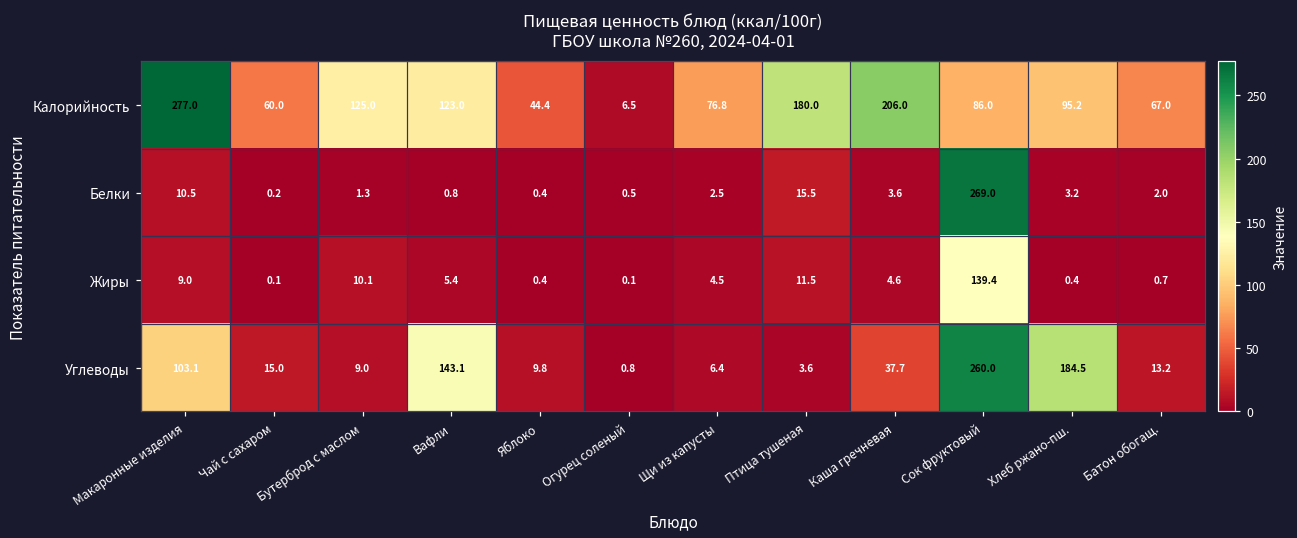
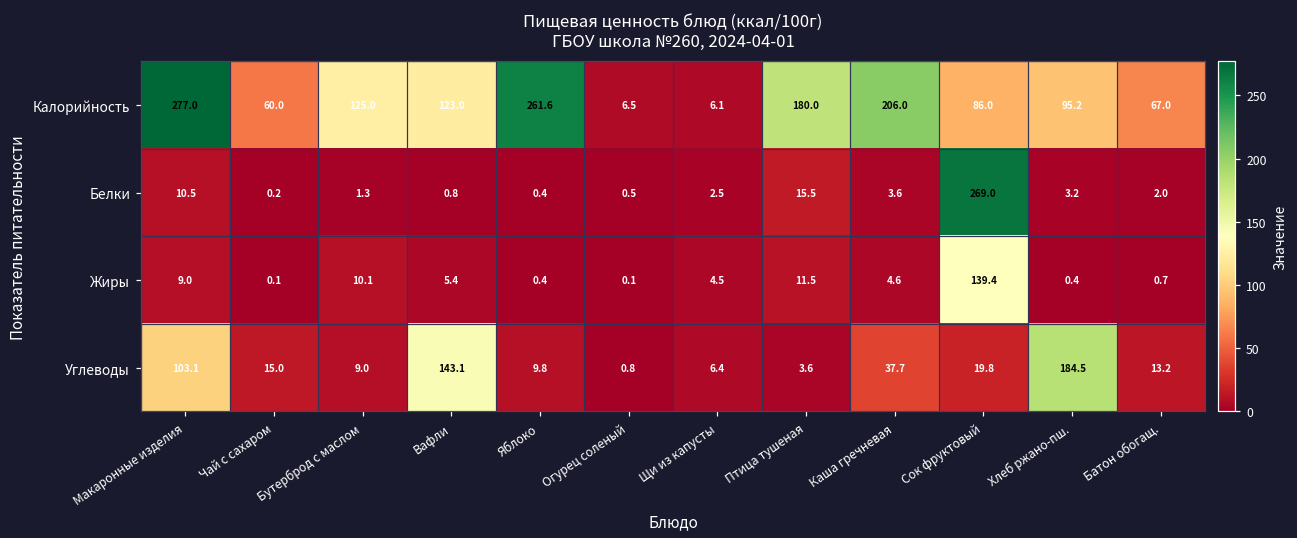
Калорийность, Яблоко: 44.4 -> 261.6
Калорийность, Щи из капусты: 76.8 -> 6.1
Углеводы, Сок фруктовый: 260.0 -> 19.8
